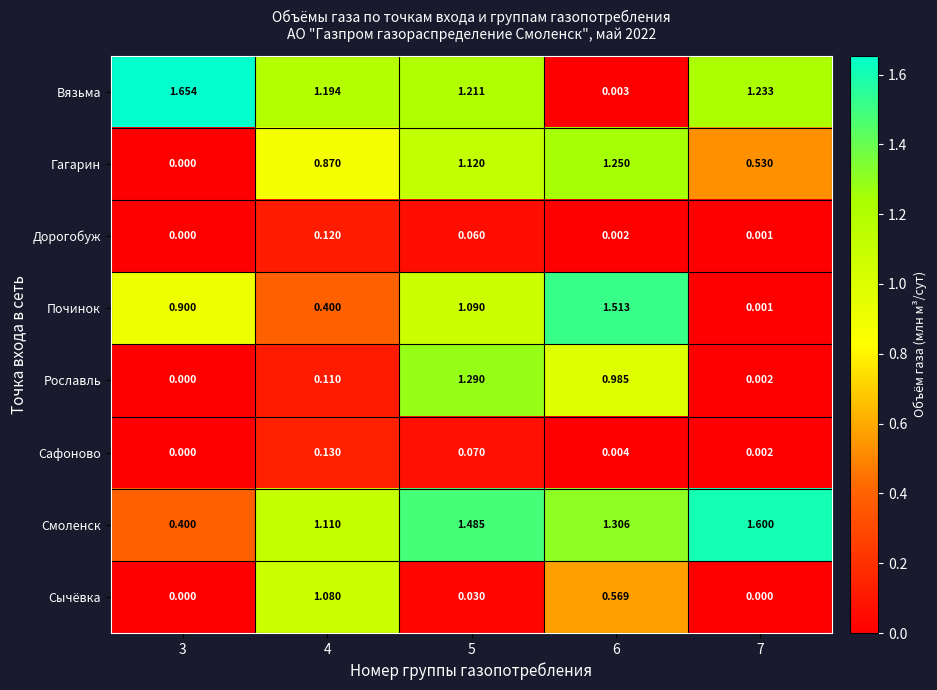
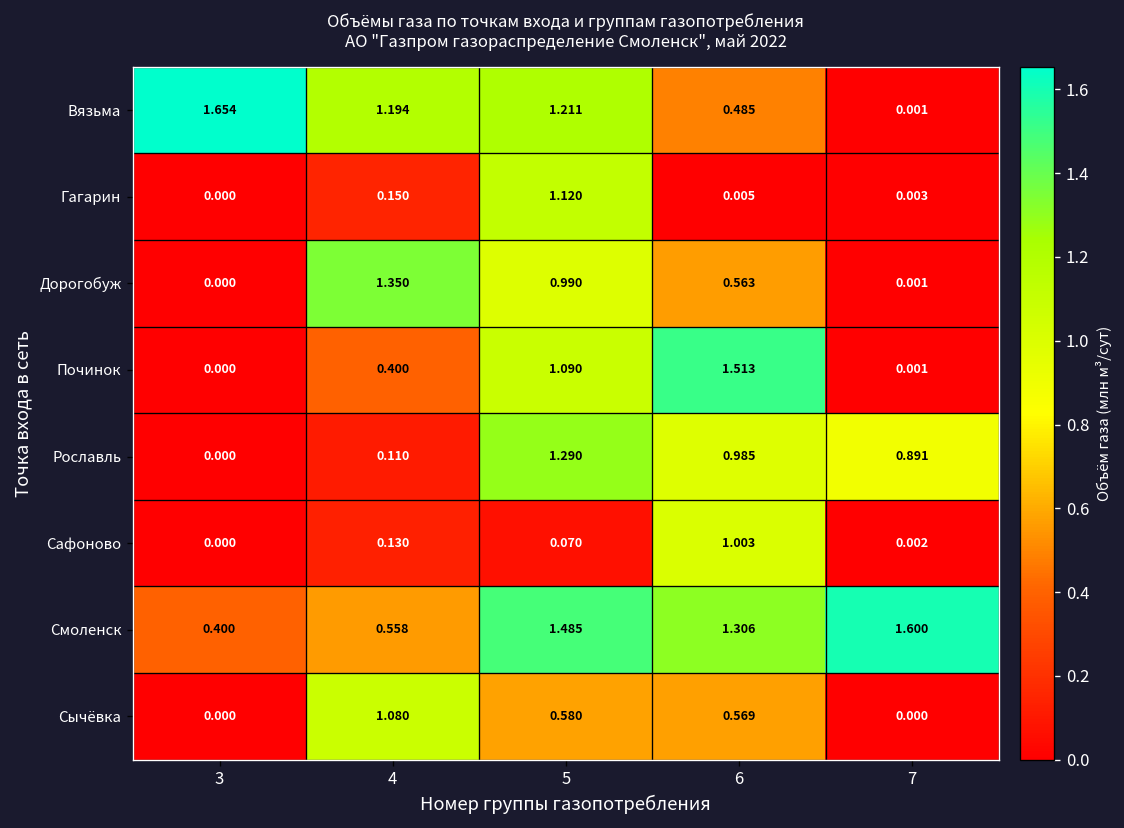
Вязьма, 6: 0.003 -> 0.485
Вязьма, 7: 1.233 -> 0.001
Гагарин, 4: 0.870 -> 0.150
Гагарин, 6: 1.250 -> 0.005
Гагарин, 7: 0.530 -> 0.003
Дорогобуж, 4: 0.120 -> 1.350
Дорогобуж, 5: 0.060 -> 0.990
Дорогобуж, 6: 0.002 -> 0.563
Починок, 3: 0.900 -> 0.000
Рославль, 7: 0.002 -> 0.891
Сафоново, 6: 0.004 -> 1.003
Смоленск, 4: 1.110 -> 0.558
Сычёвка, 5: 0.030 -> 0.580
